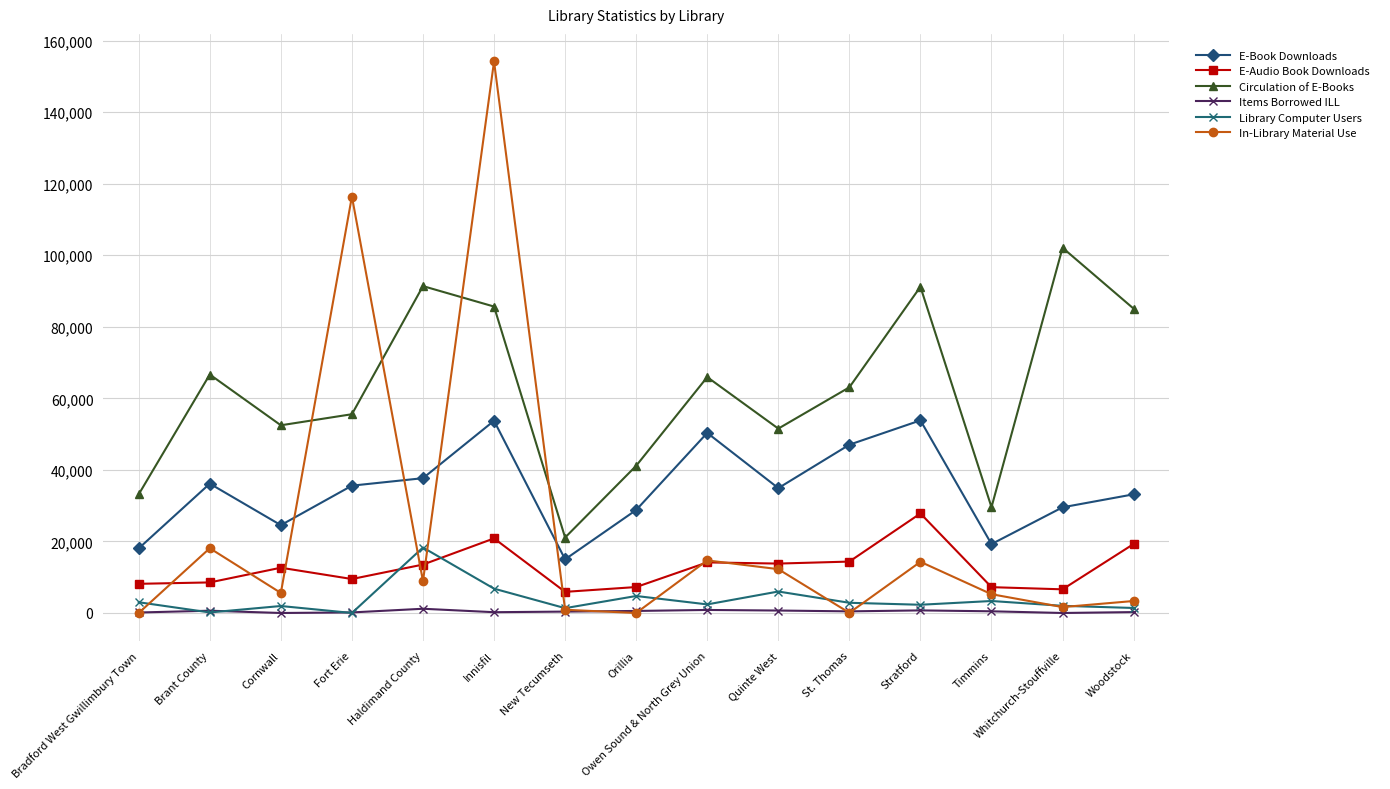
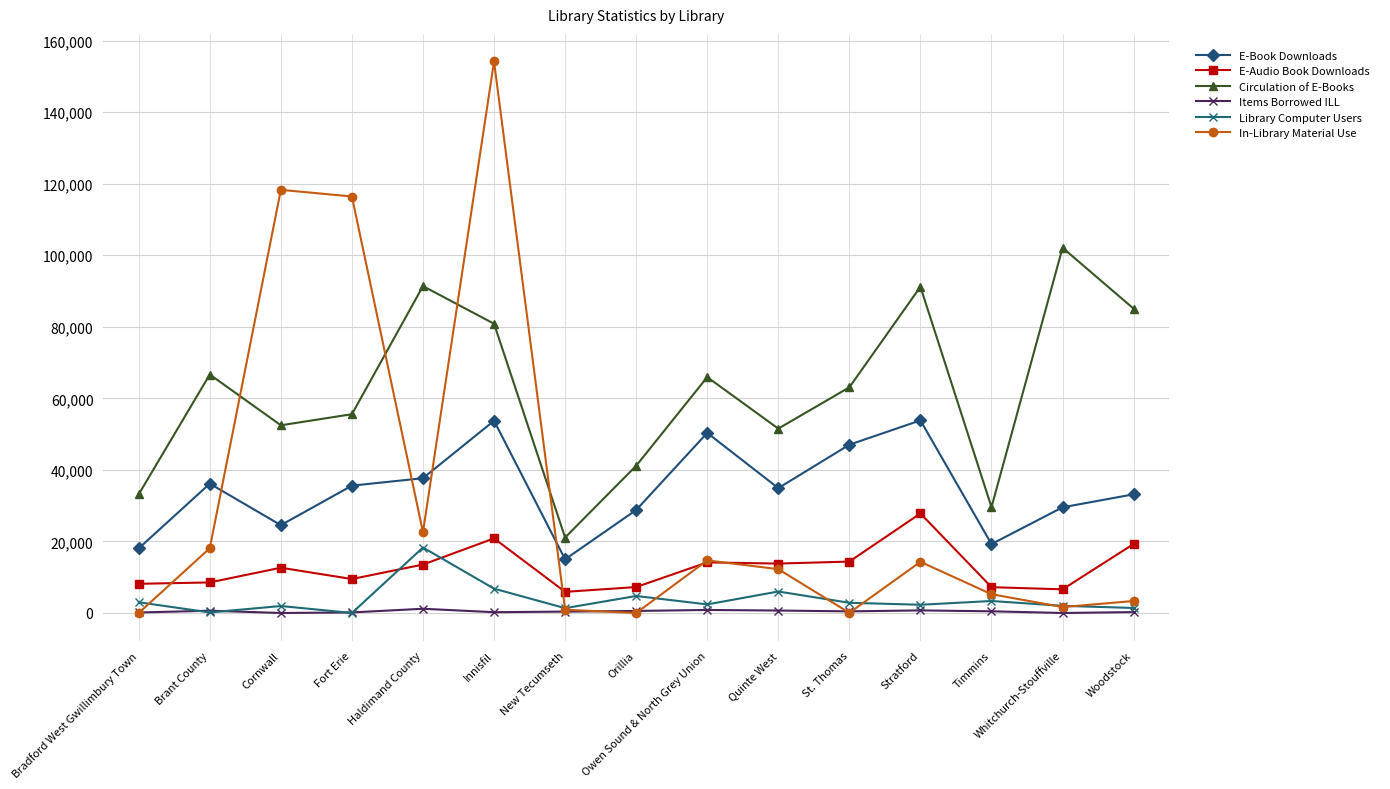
In-Library Material Use, Cornwall: 6,000 -> 118,000
In-Library Material Use, Haldimand County: 9,000 -> 23,000
Circulation of E-Books, Innisfil: 86,000 -> 81,000
